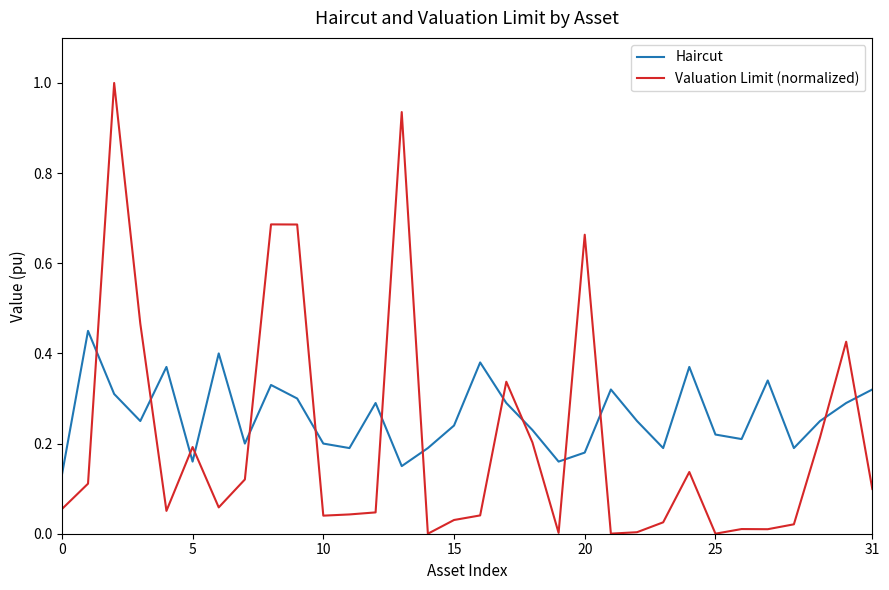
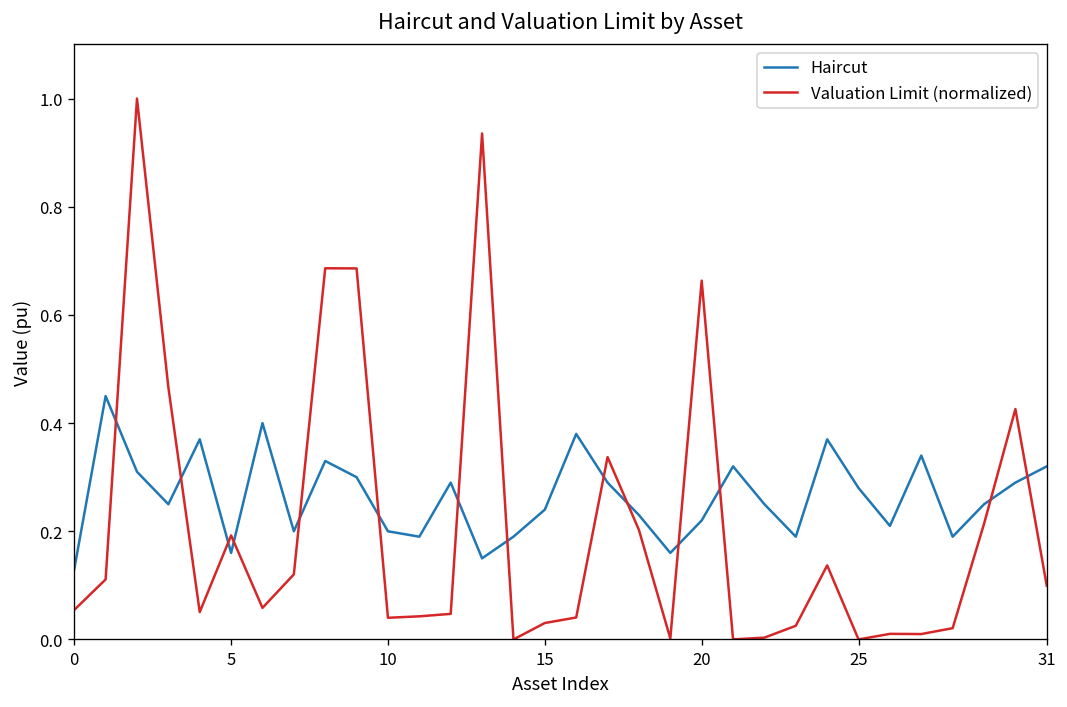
Haircut, 20: 0.18 -> 0.22
Haircut, 25: 0.22 -> 0.28
